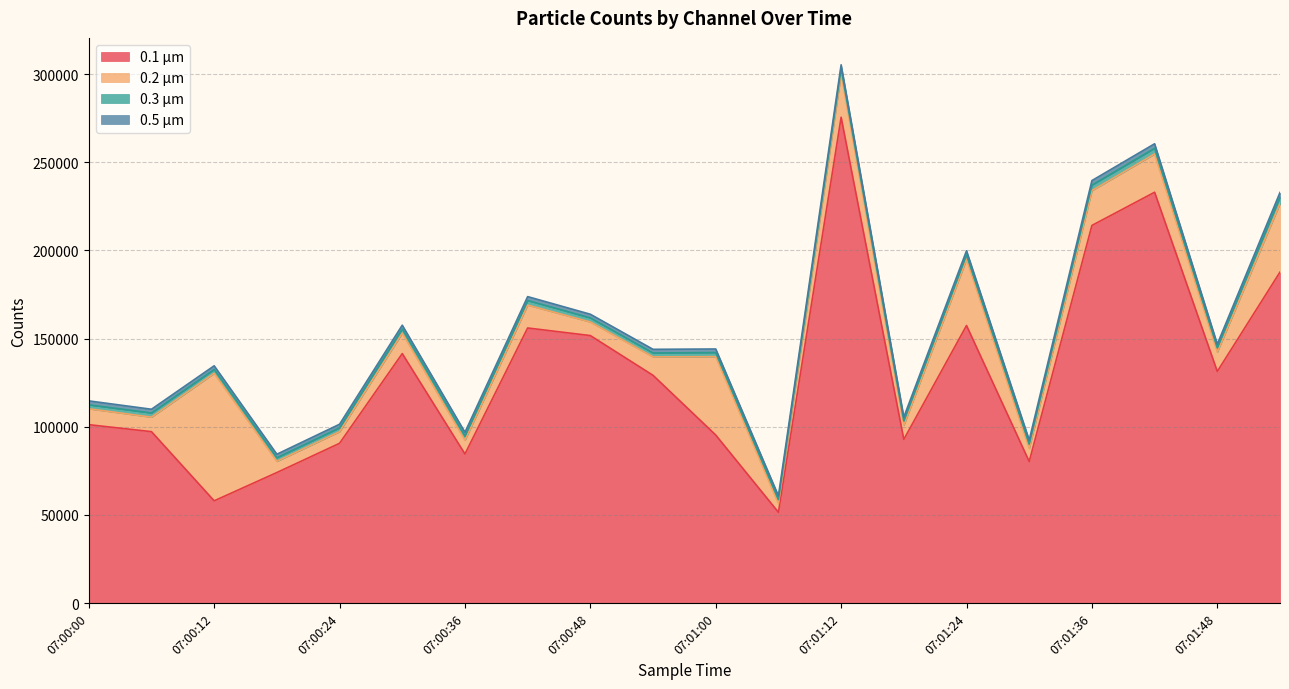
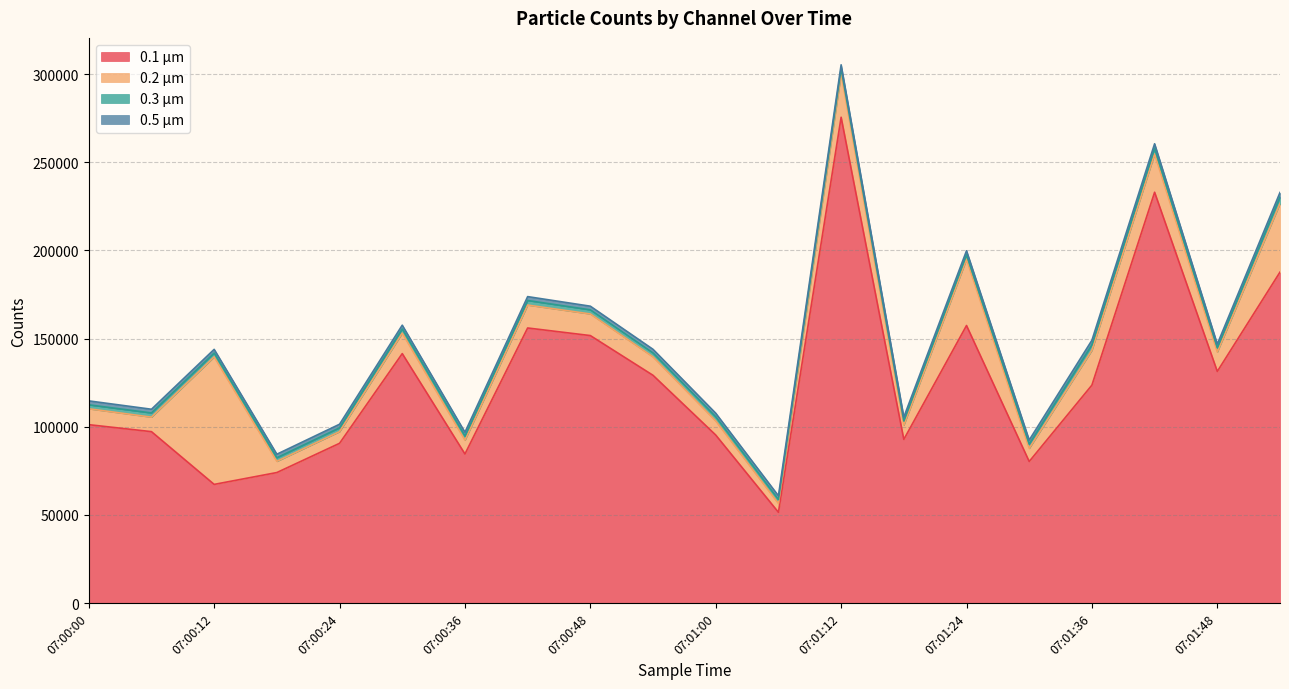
0.1 µm, 07:00:12: 58000 -> 67000
0.2 µm, 07:00:48: 8000 -> 12000
0.2 µm, 07:01:00: 44000 -> 8000
0.1 µm, 07:01:36: 214000 -> 124000
